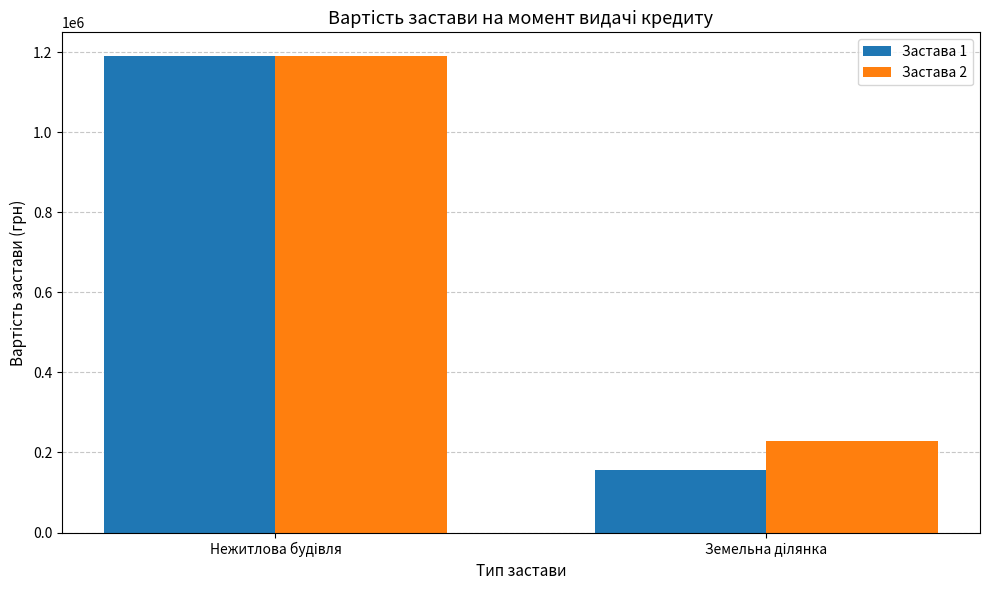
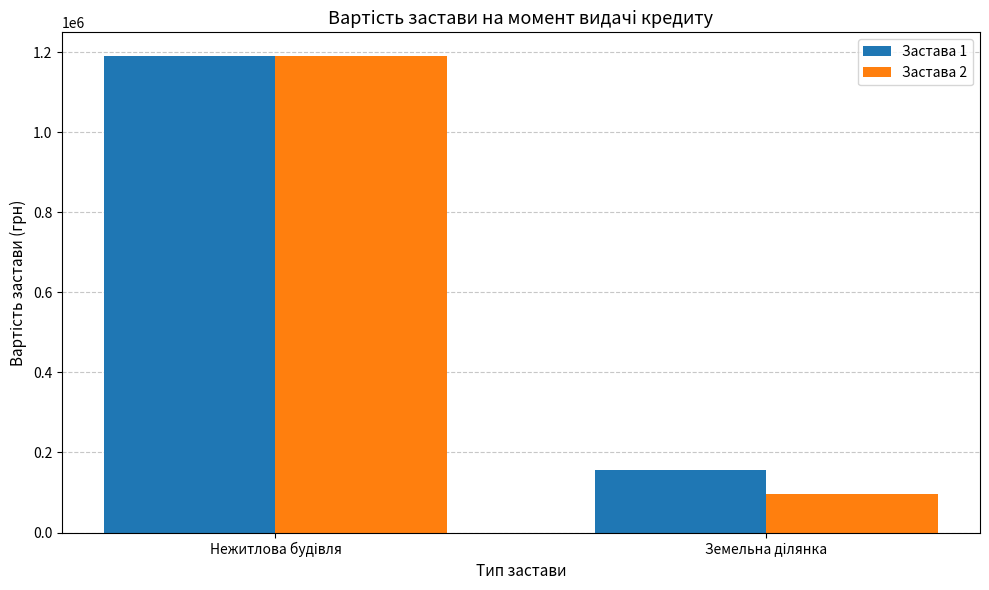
Застава 2, Земельна ділянка: 230000 -> 100000
